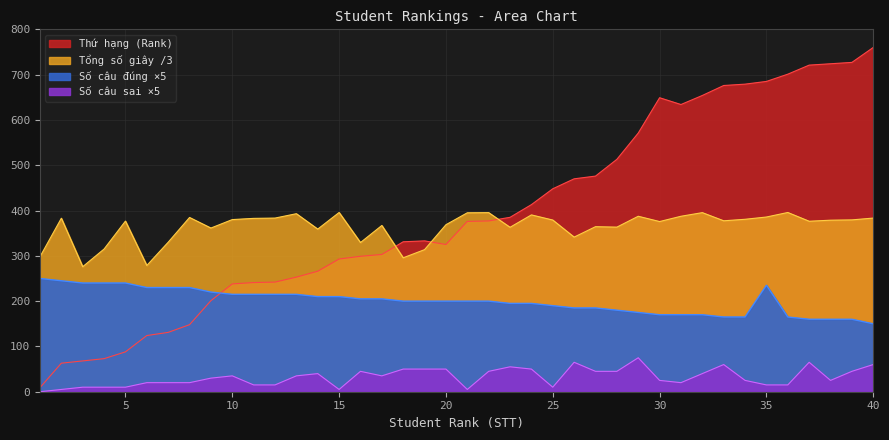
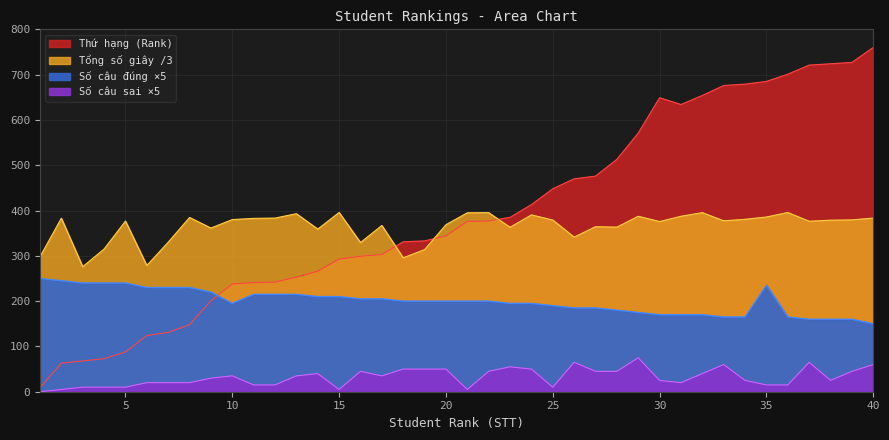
Số câu đúng ×5, 10: 220 -> 200
Thứ hạng (Rank), 20: 330 -> 340
